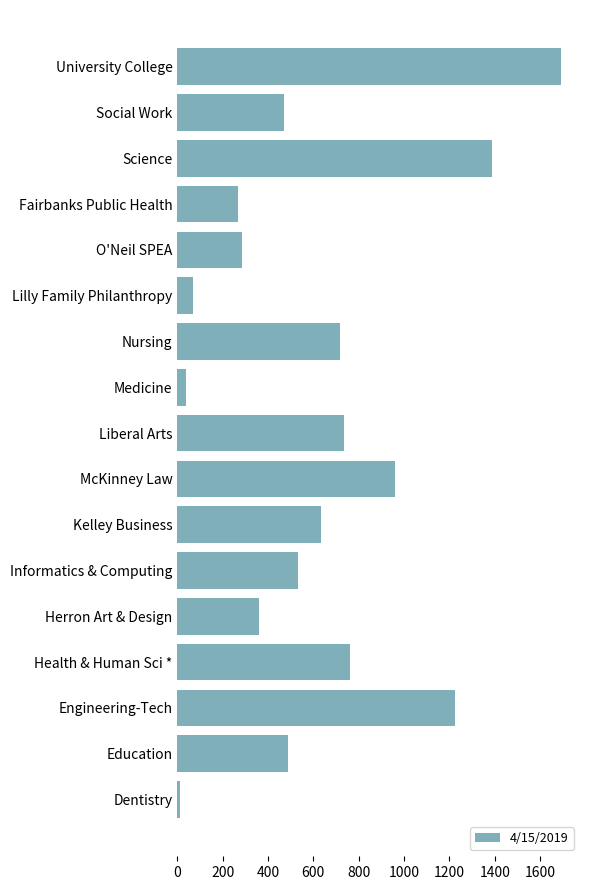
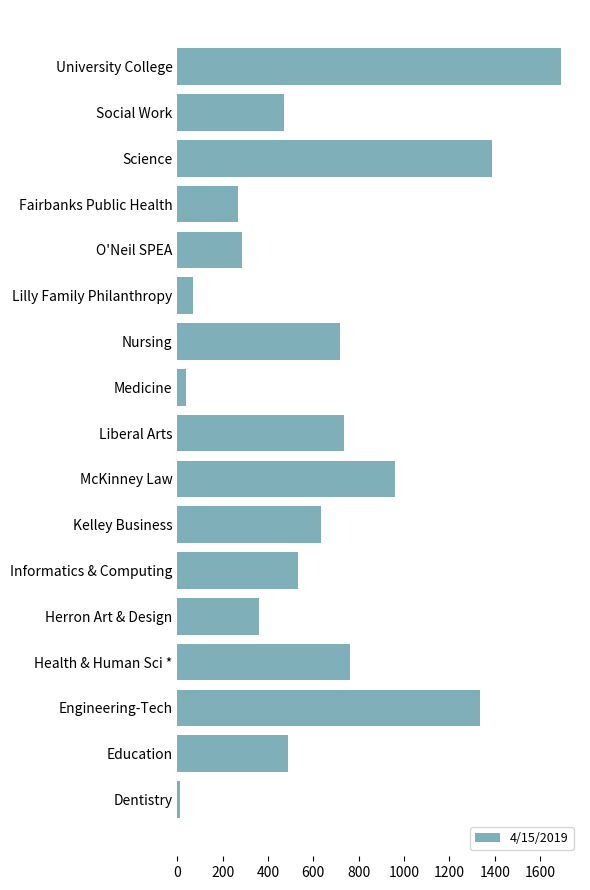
Engineering-Tech: 1220 -> 1340
